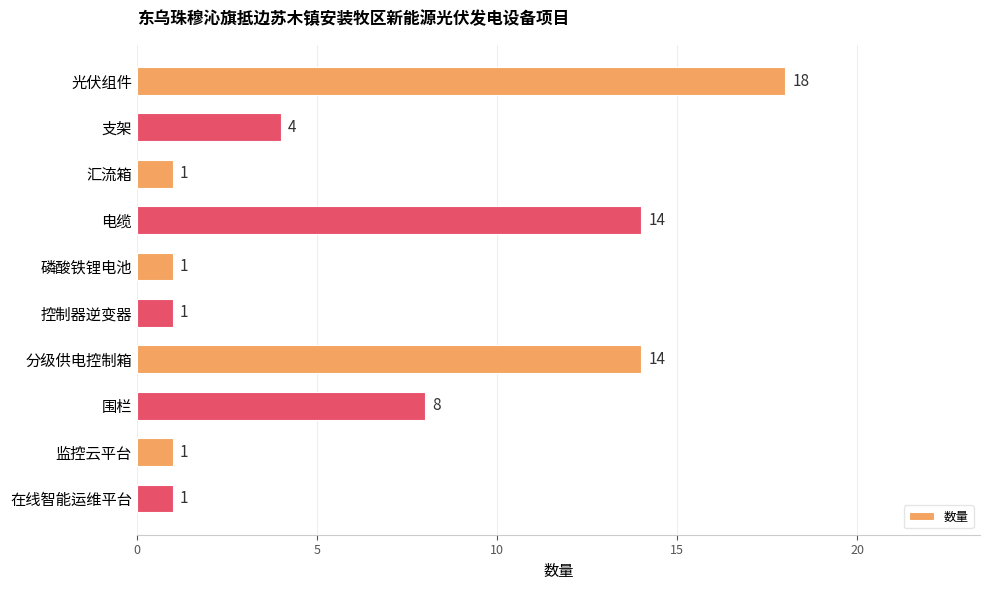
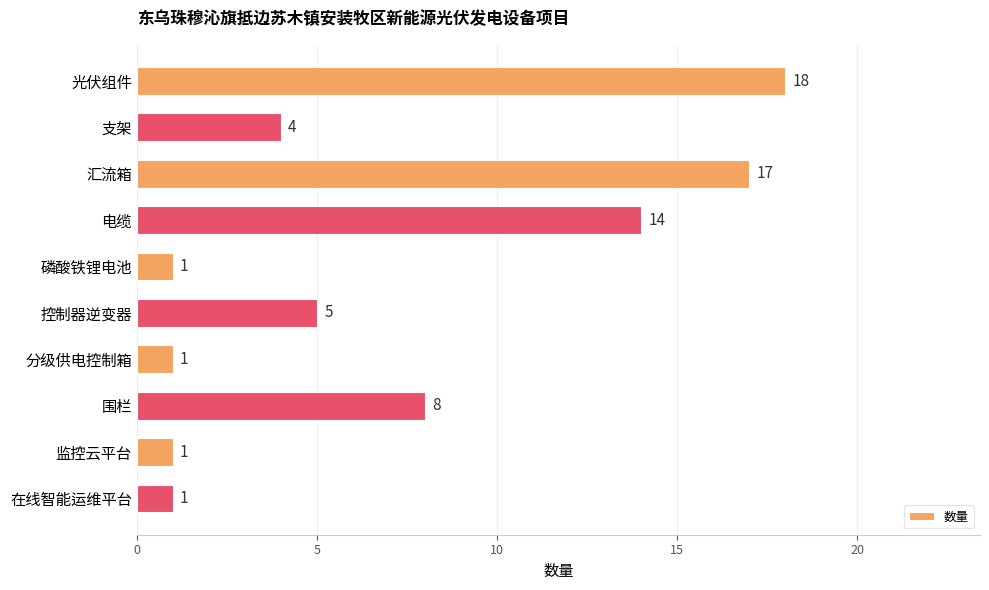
汇流箱: 1 -> 17
控制器逆变器: 1 -> 5
分级供电控制箱: 14 -> 1
